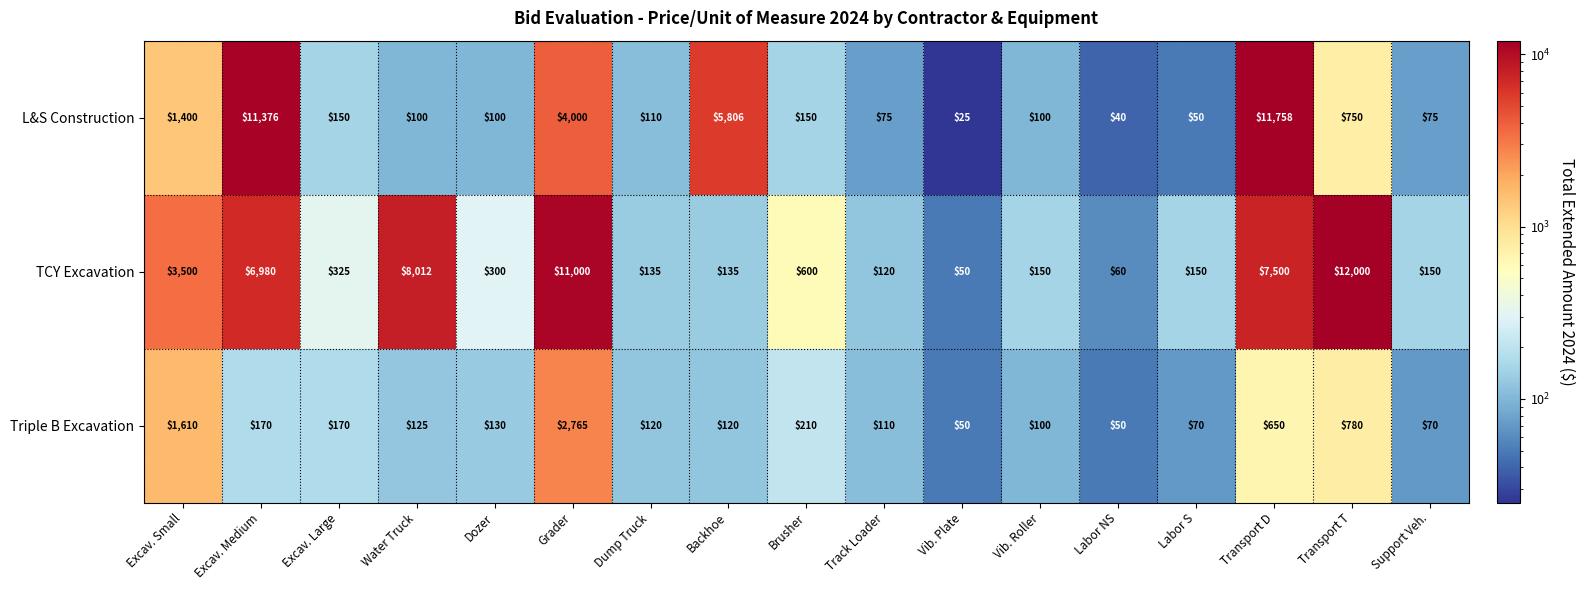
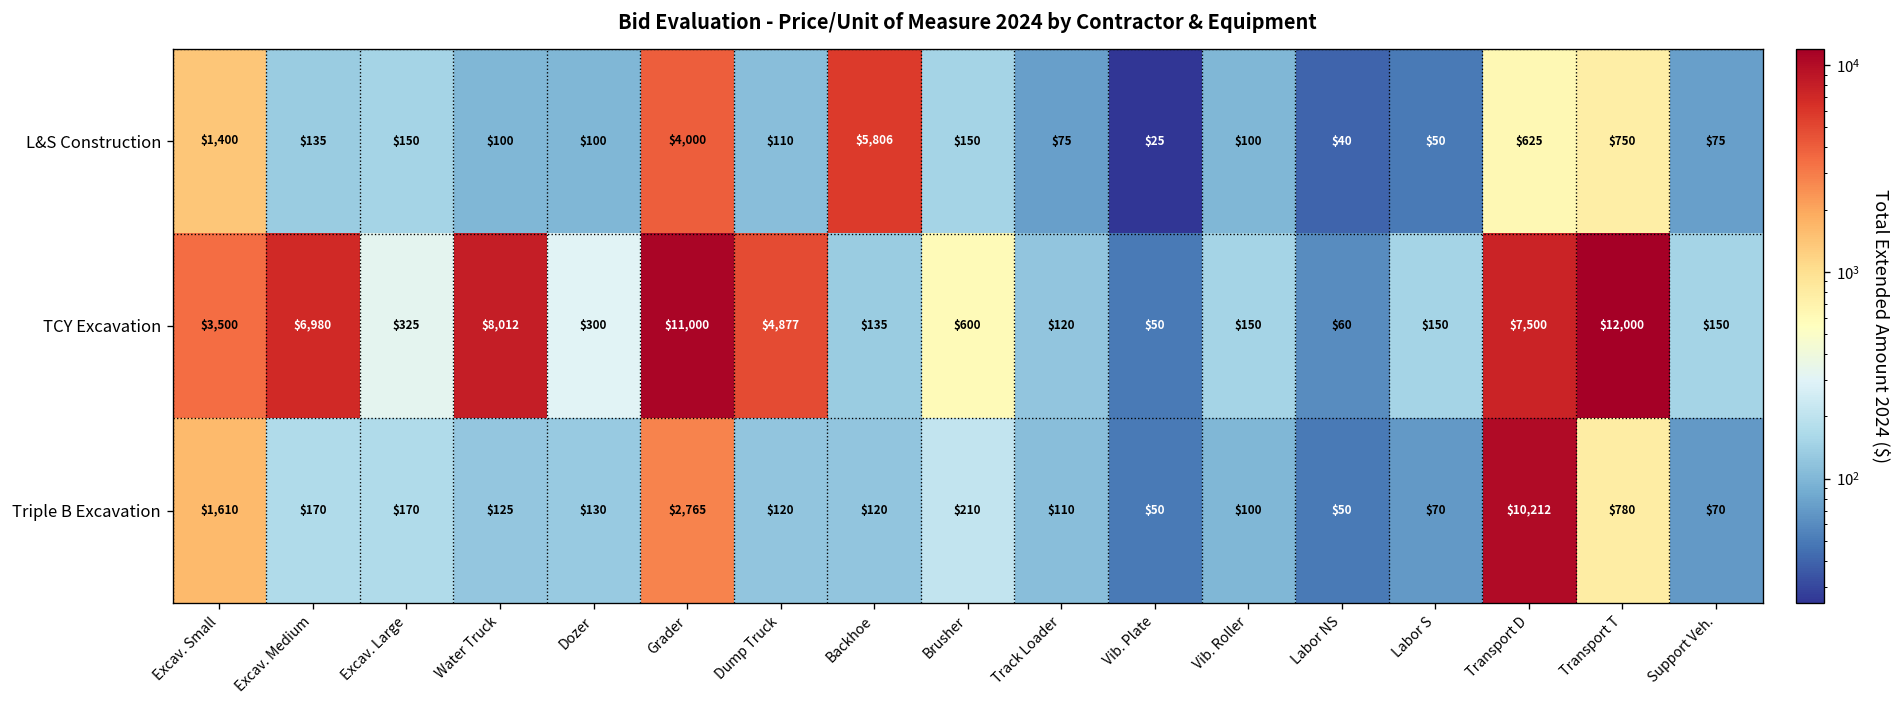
L&S Construction, Excav. Medium: $11,376 -> $135
L&S Construction, Transport D: $11,758 -> $625
TCY Excavation, Dump Truck: $135 -> $4,877
Triple B Excavation, Transport D: $650 -> $10,212
